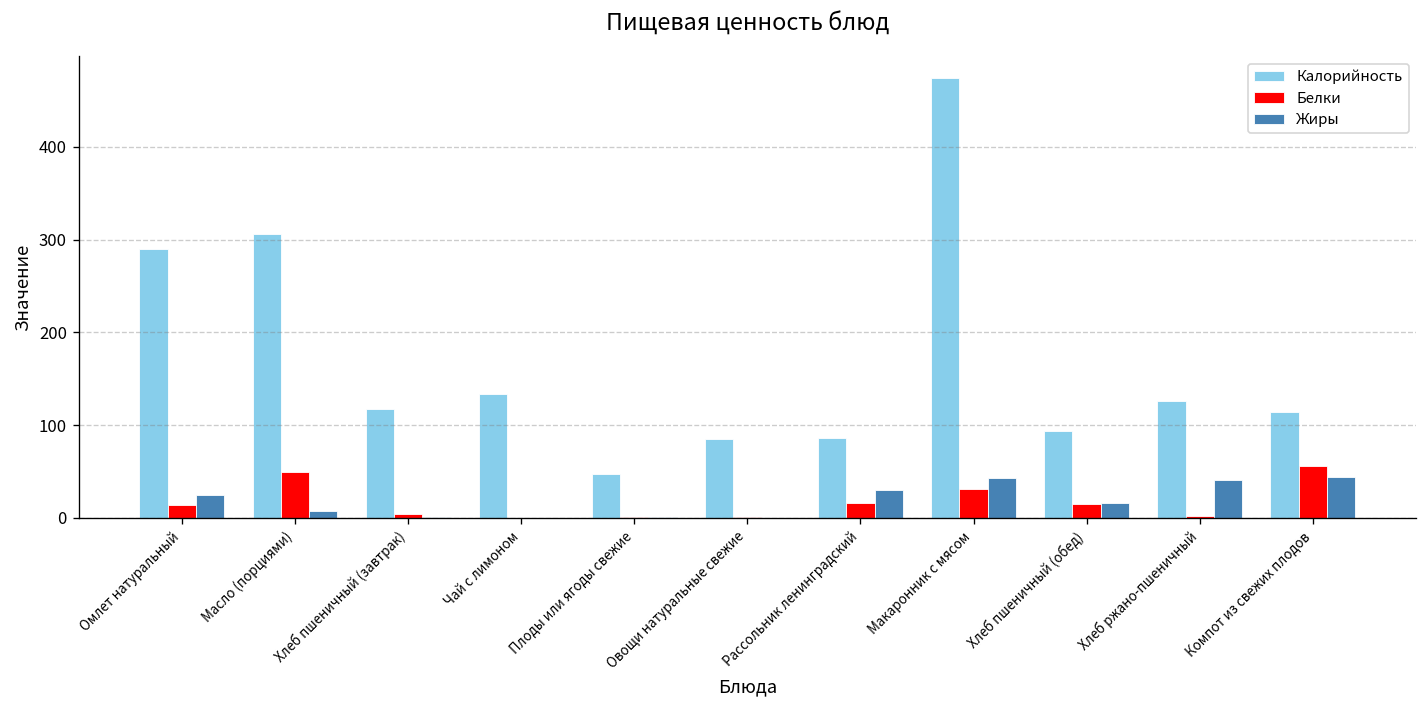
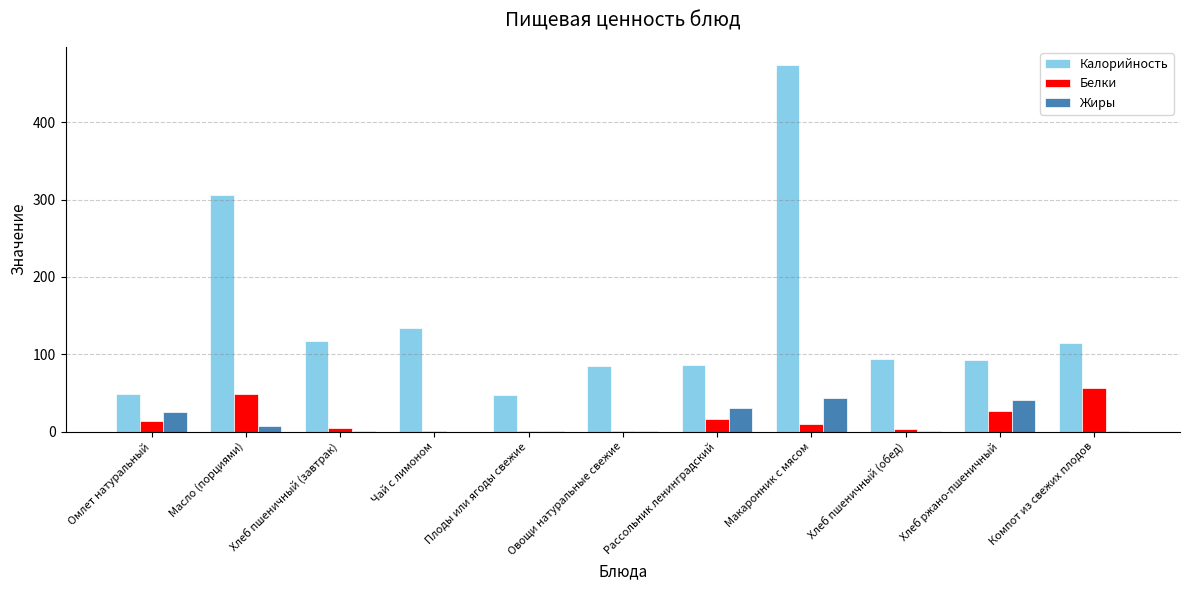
Калорийность, Омлет натуральный: 290 -> 50
Белки, Макаронник с мясом: 30 -> 10
Белки, Хлеб пшеничный (обед): 20 -> 0
Жиры, Хлеб пшеничный (обед): 20 -> 0
Калорийность, Хлеб ржано-пшеничный: 130 -> 90
Белки, Хлеб ржано-пшеничный: 0 -> 30
Жиры, Компот из свежих плодов: 40 -> 0
